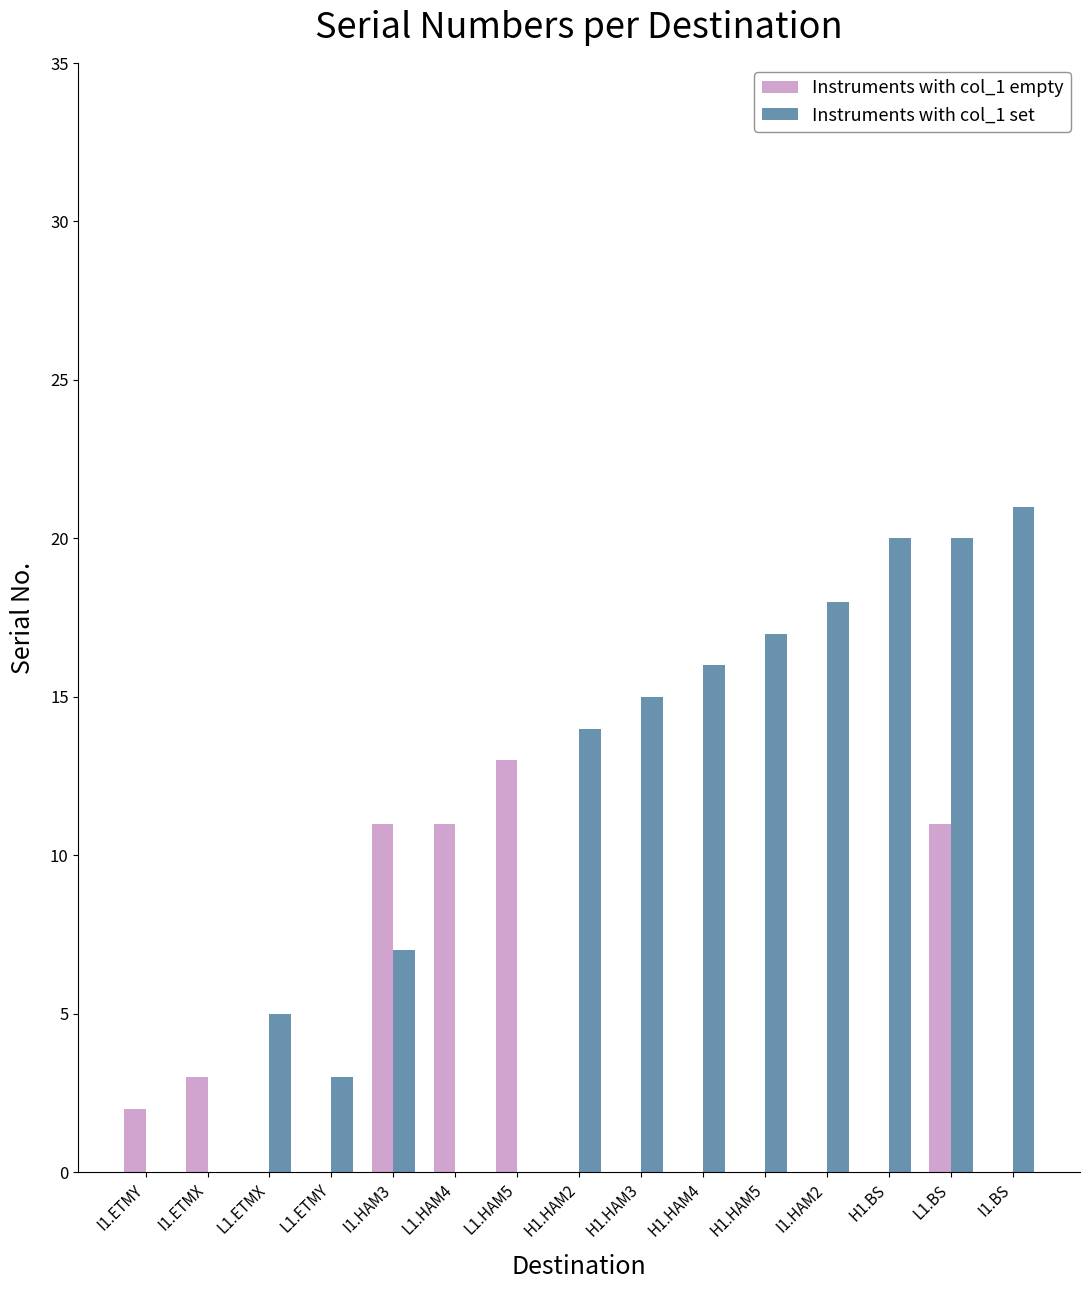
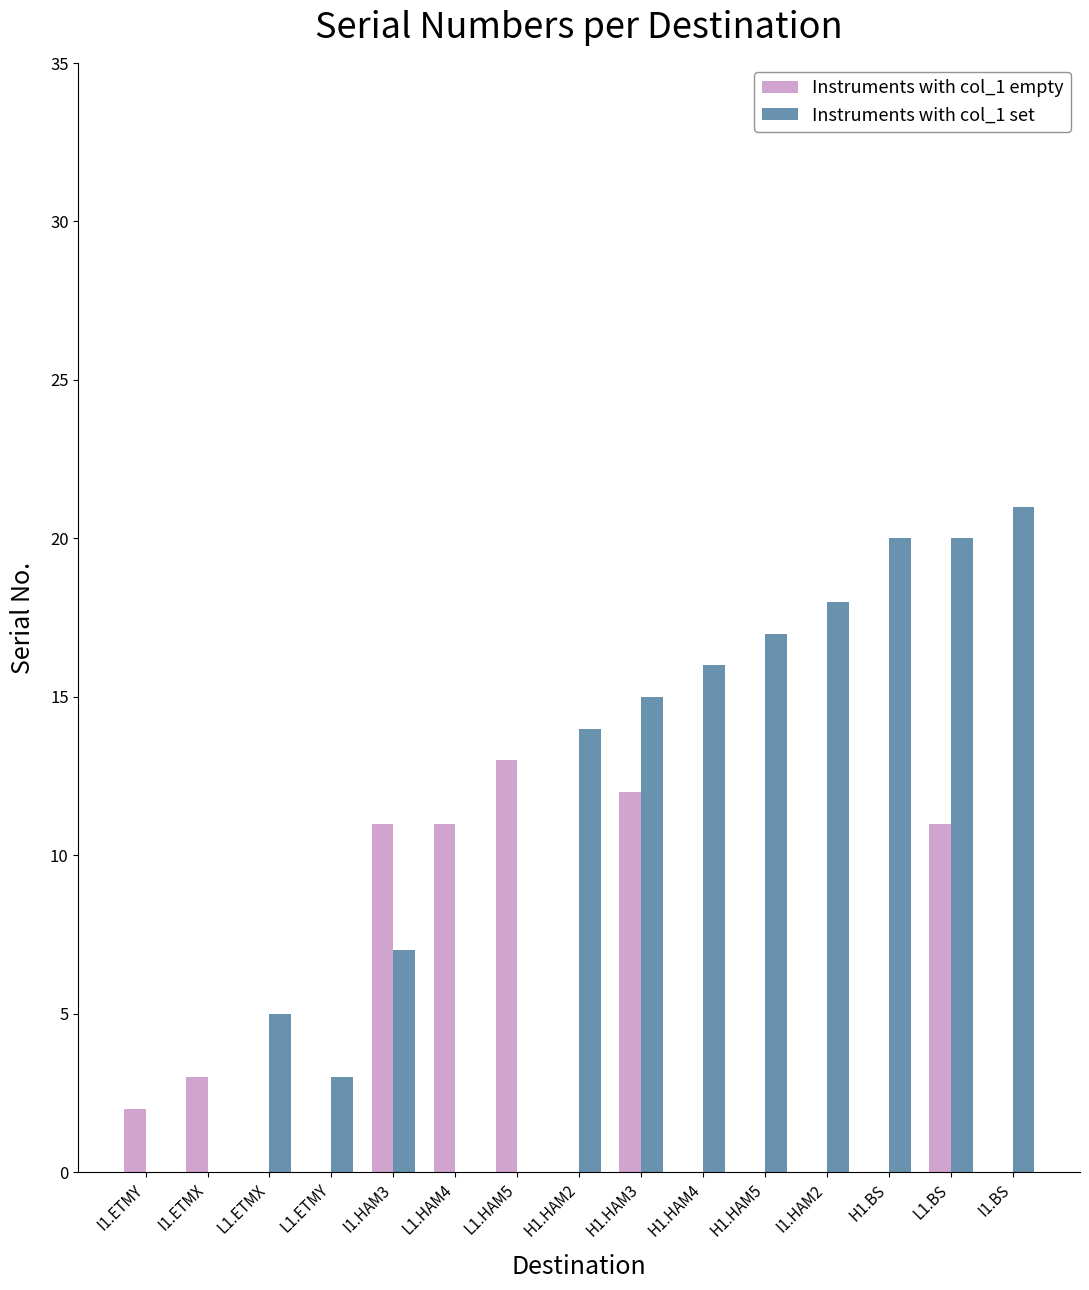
Instruments with col_1 empty, H1.HAM3: 0 -> 12
